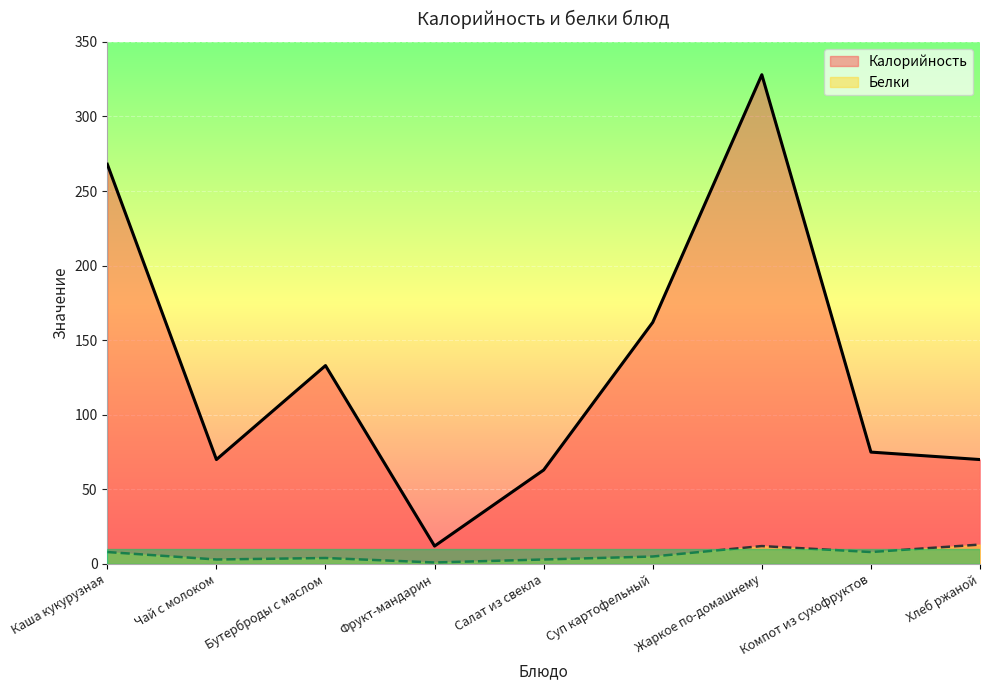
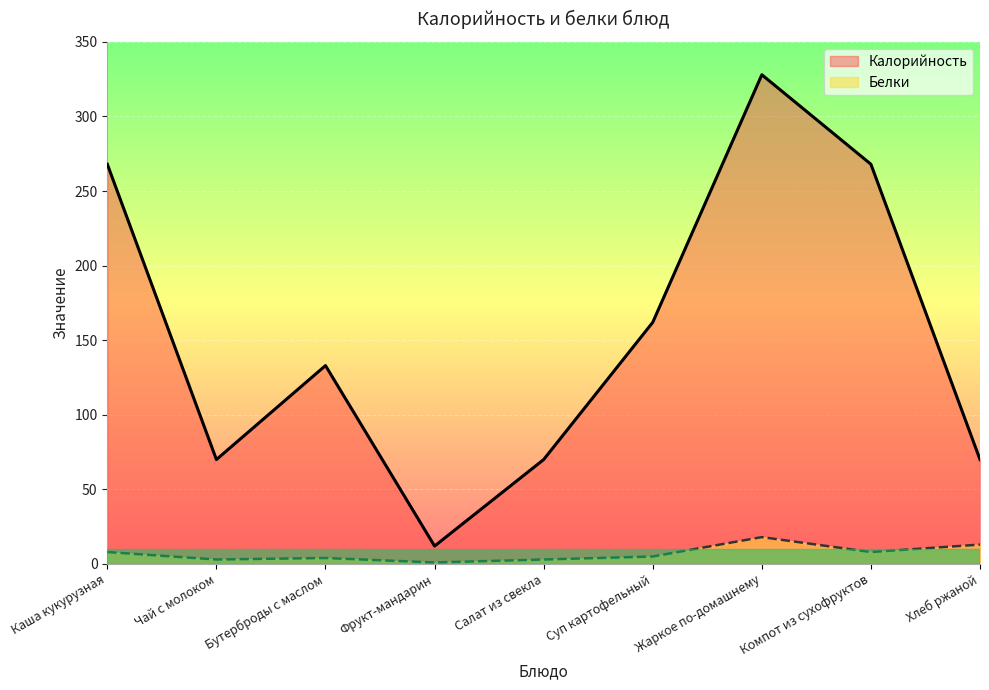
Калорийность, Салат из свекла: 63 -> 70
Белки, Жаркое по-домашнему: 12 -> 18
Калорийность, Компот из сухофруктов: 75 -> 268
